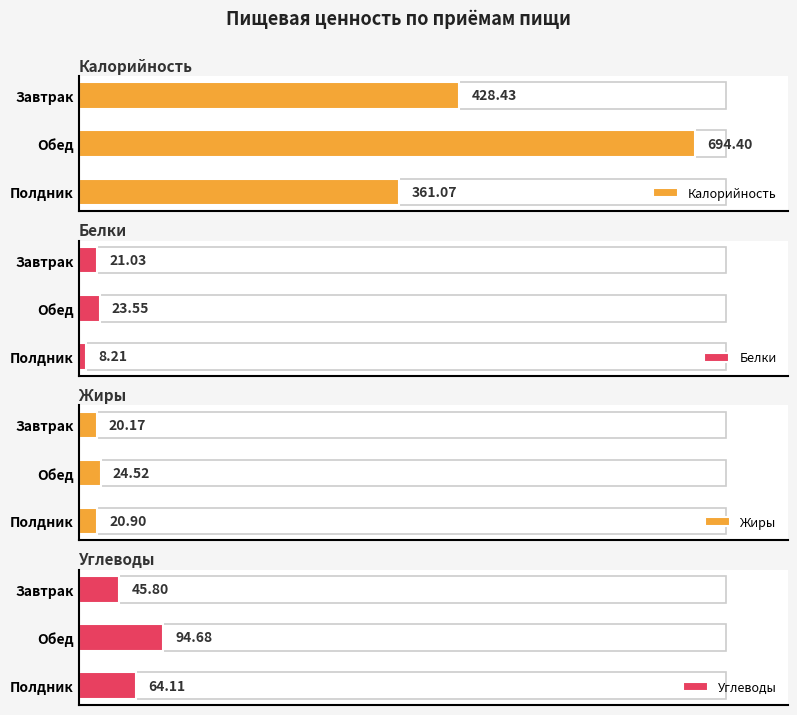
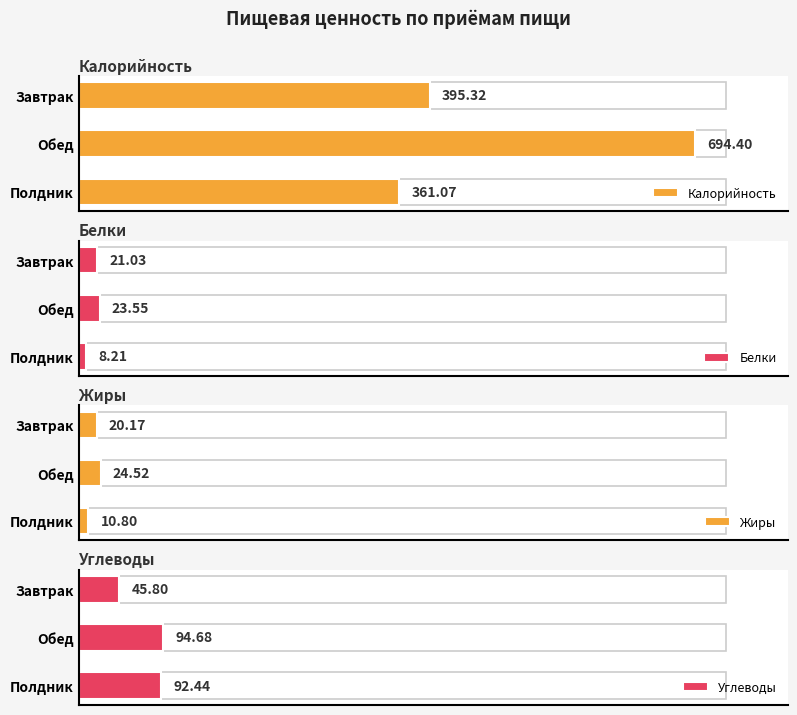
Калорийность, Завтрак: 428.43 -> 395.32
Жиры, Полдник: 20.90 -> 10.80
Углеводы, Полдник: 64.11 -> 92.44
